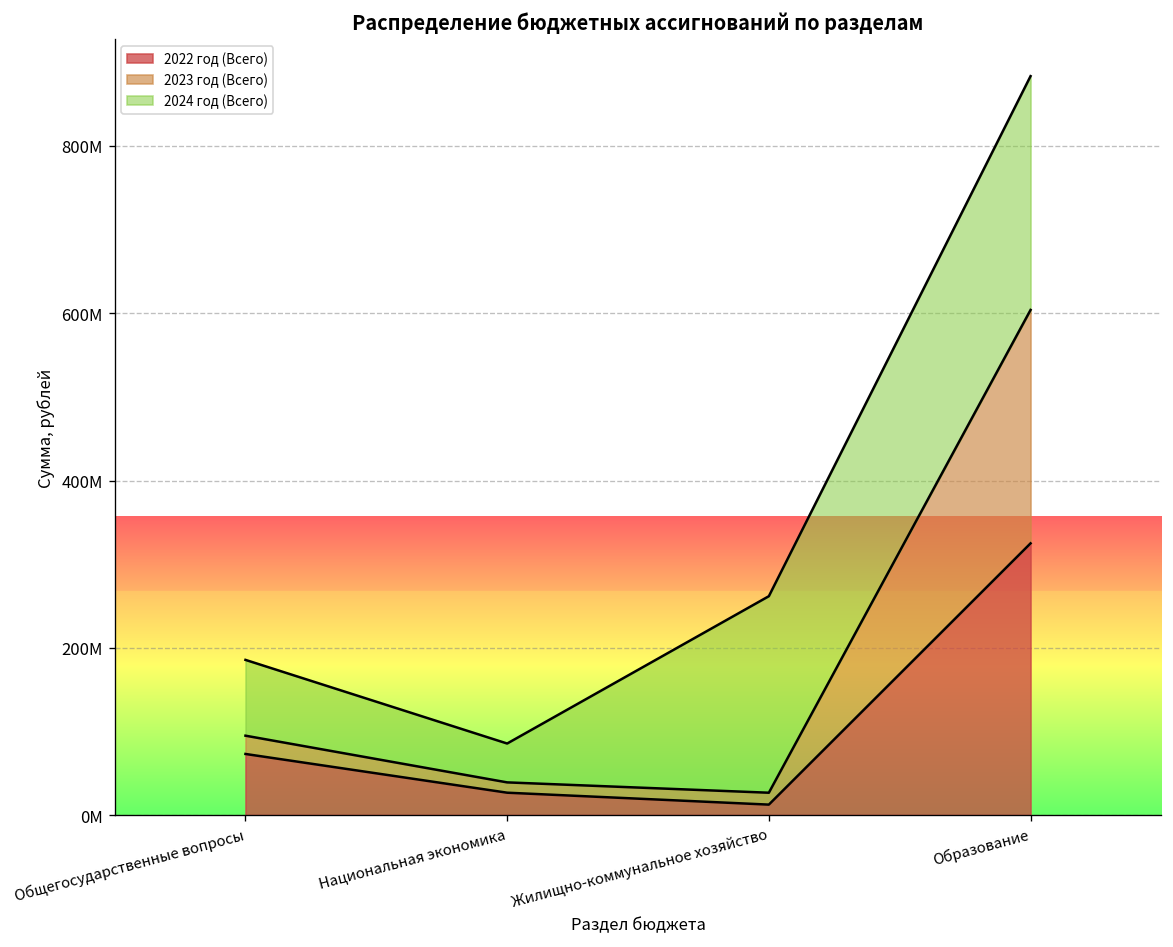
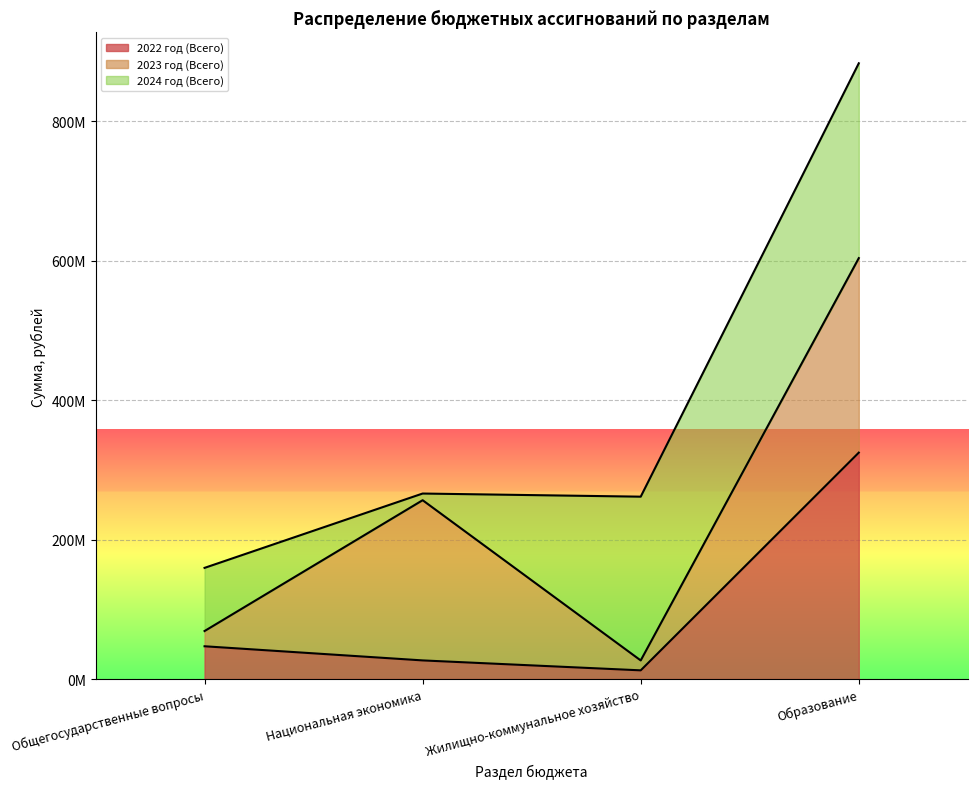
2022 год (Всего), Общегосударственные вопросы: 70000000 -> 50000000
2023 год (Всего), Национальная экономика: 10000000 -> 230000000
2024 год (Всего), Национальная экономика: 50000000 -> 10000000
